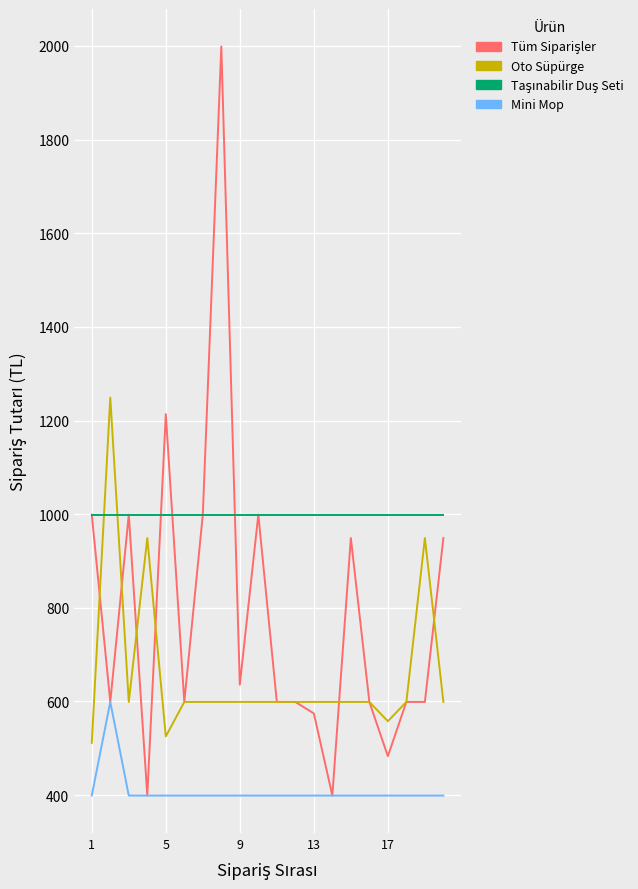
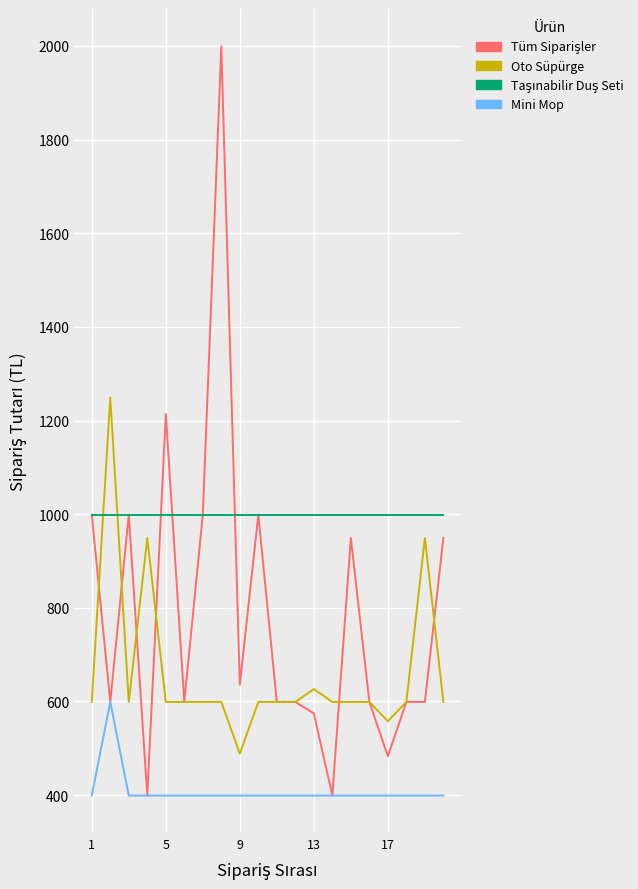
Oto Süpürge, 1: 510 -> 600
Oto Süpürge, 5: 530 -> 600
Oto Süpürge, 9: 600 -> 490
Oto Süpürge, 13: 600 -> 630
